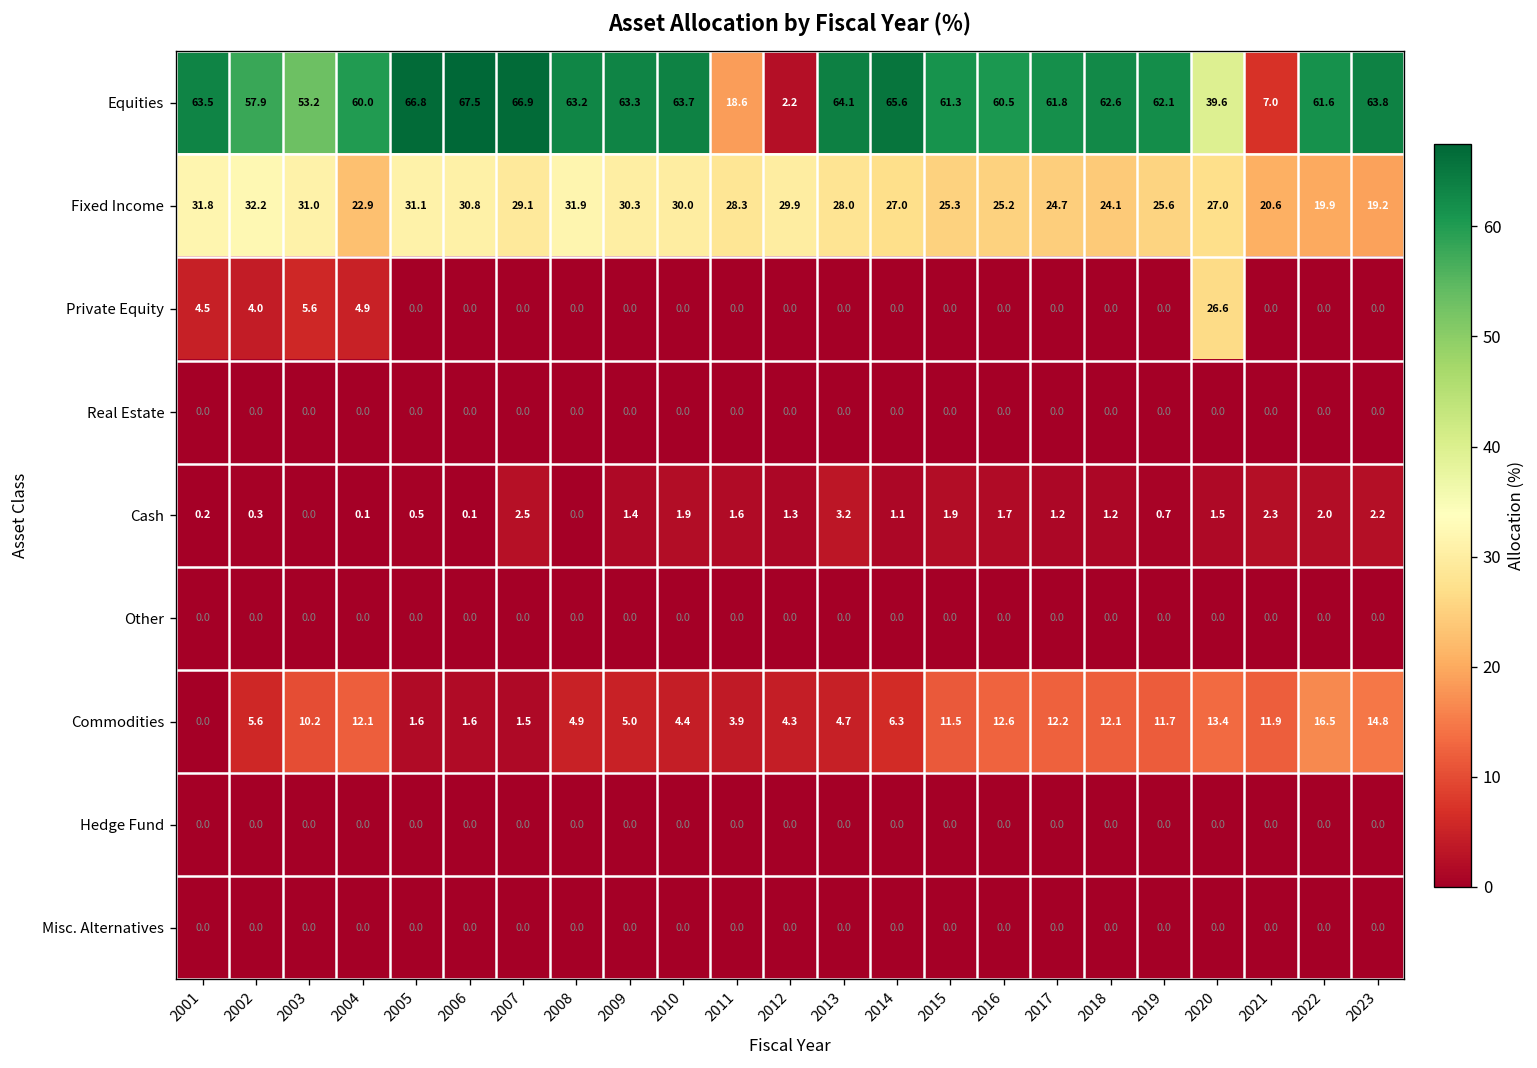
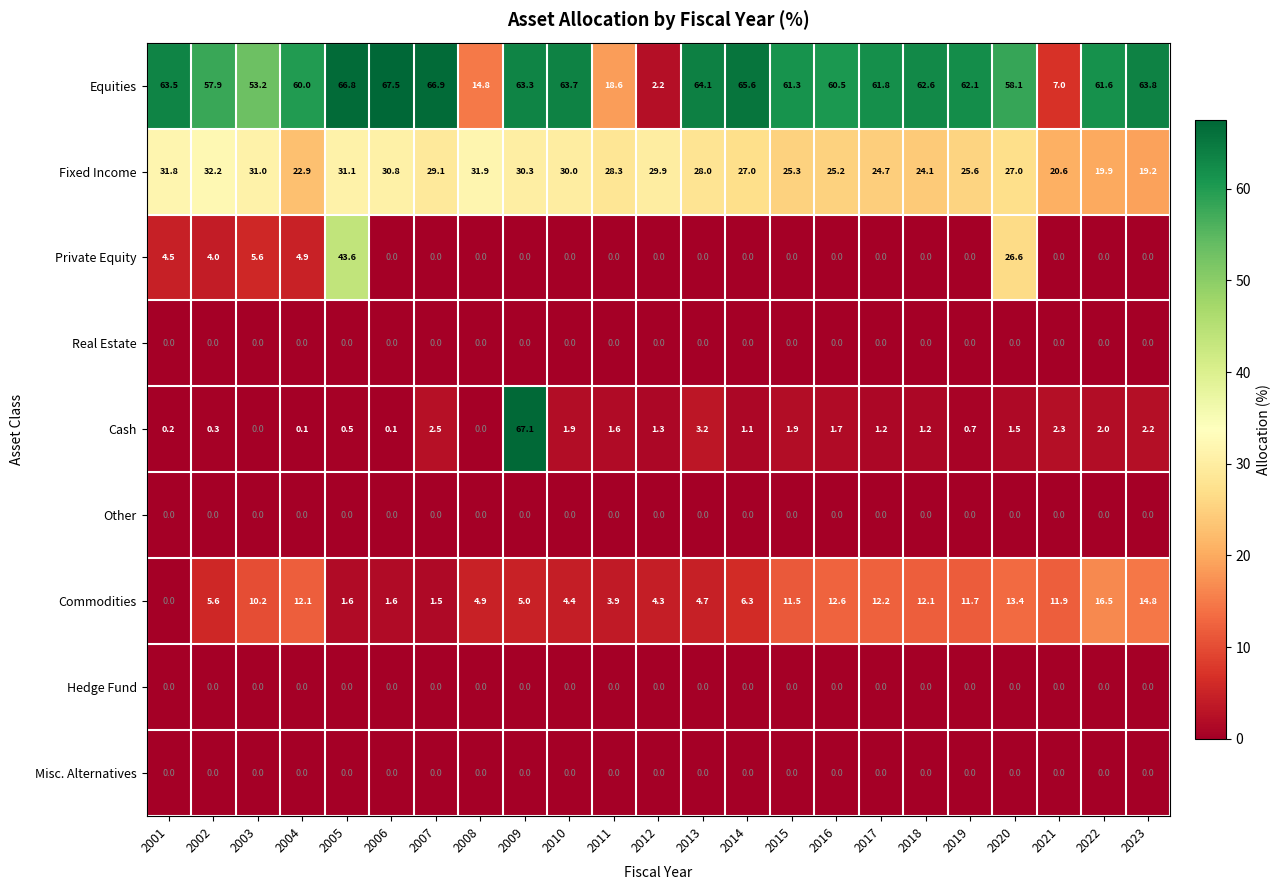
Equities, 2008: 63.2 -> 14.8
Equities, 2020: 39.6 -> 58.1
Private Equity, 2005: 0.0 -> 43.6
Cash, 2009: 1.4 -> 67.1
